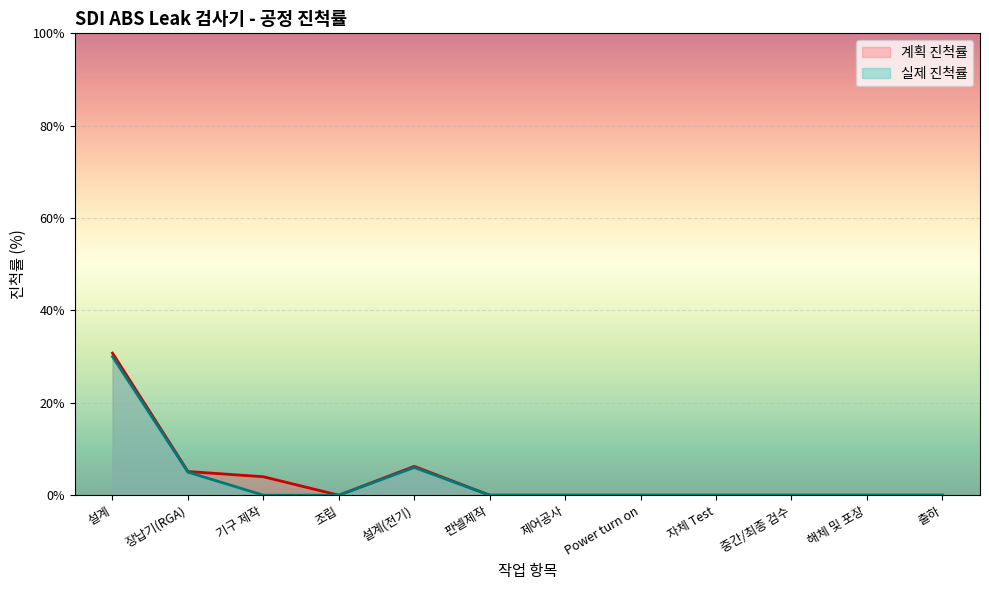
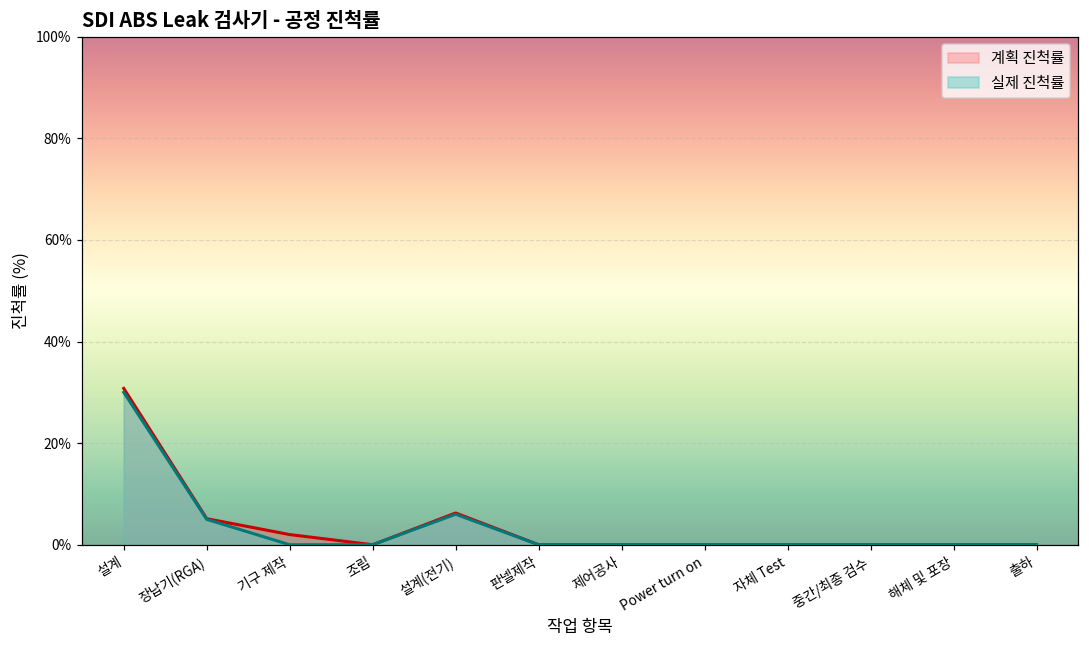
계획 진척률, 기구 제작: 4% -> 2%
